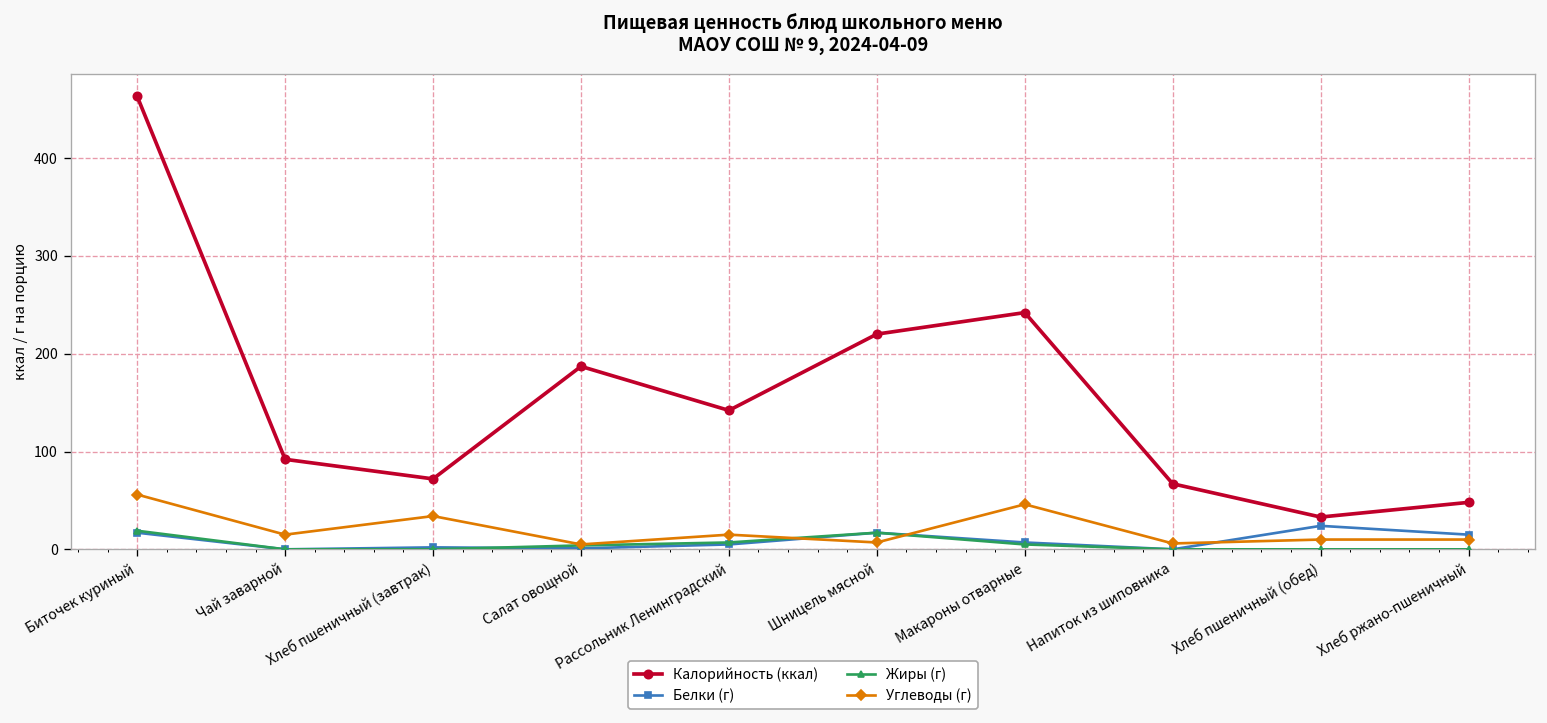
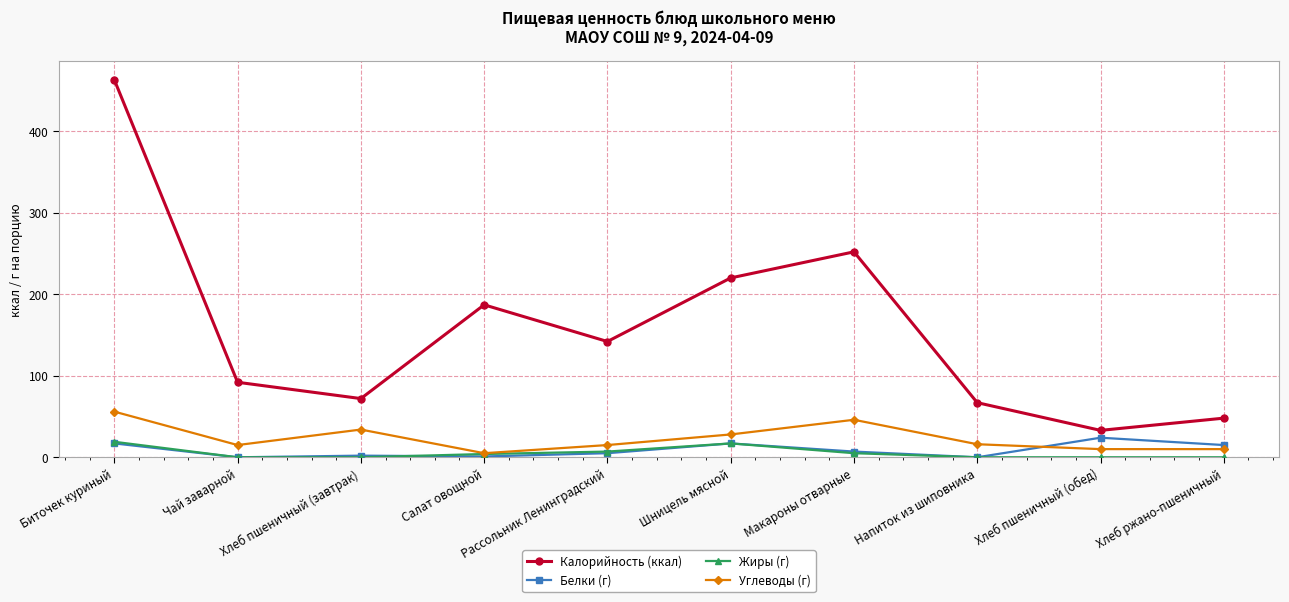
Углеводы (г), Шницель мясной: 10 -> 30
Калорийность (ккал), Макароны отварные: 240 -> 250
Углеводы (г), Напиток из шиповника: 10 -> 20
